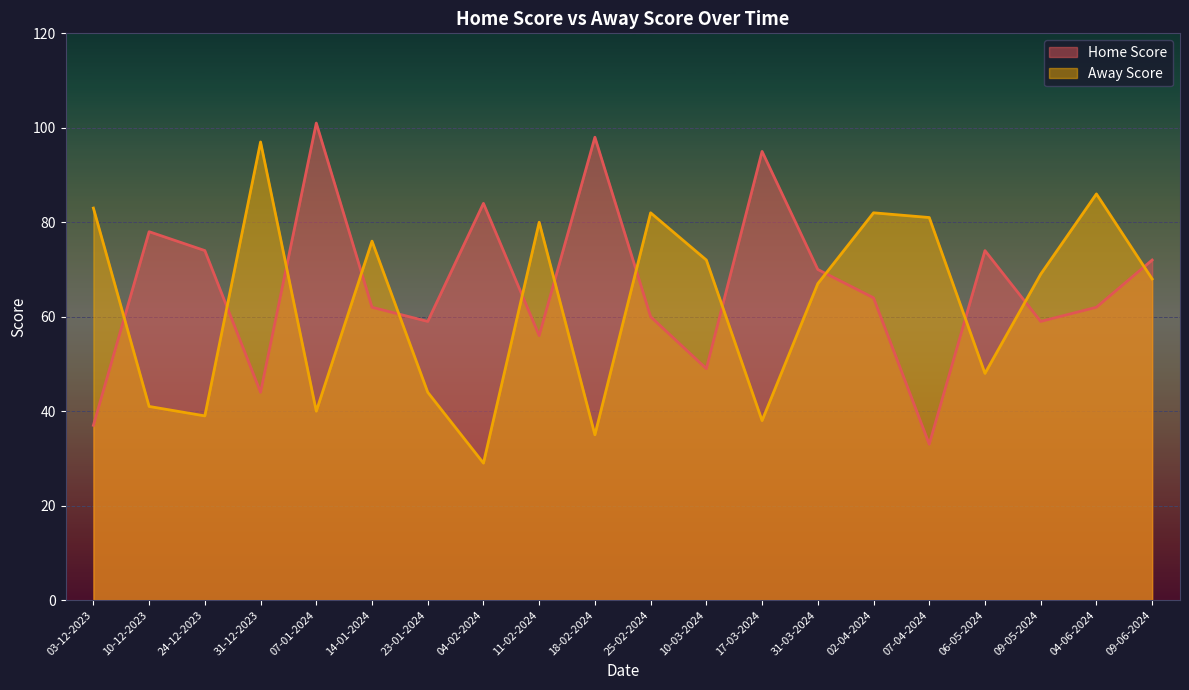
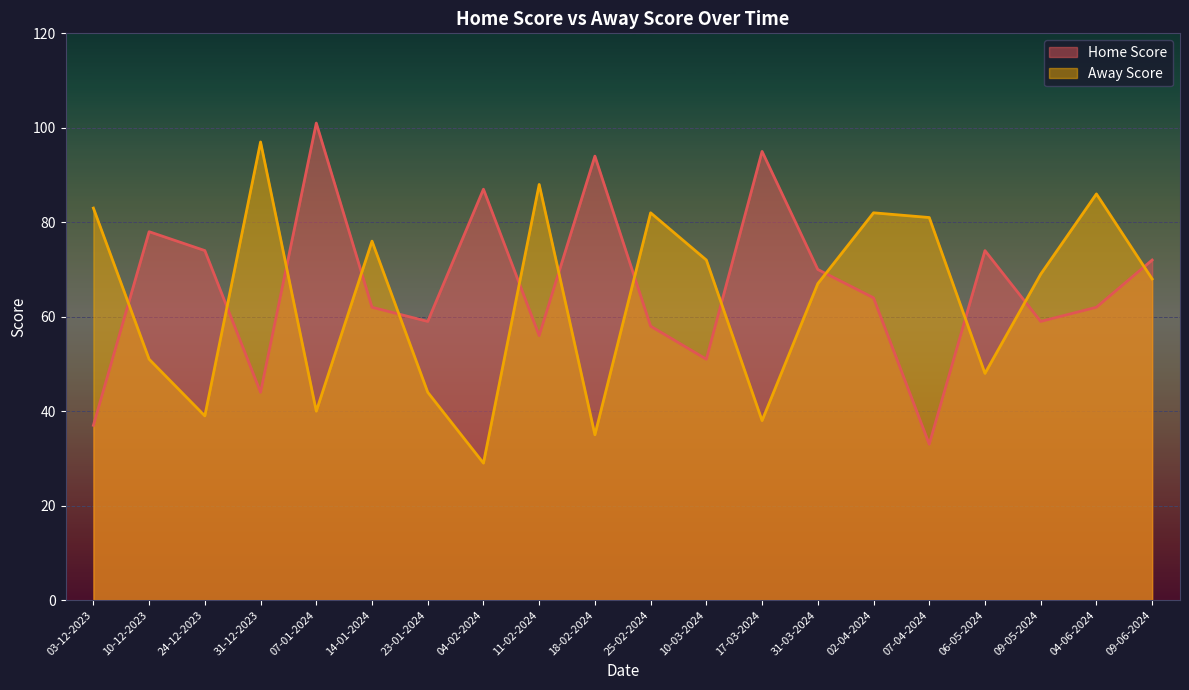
Away Score, 10-12-2023: 41 -> 51
Home Score, 04-02-2024: 84 -> 87
Away Score, 11-02-2024: 80 -> 88
Home Score, 18-02-2024: 98 -> 94
Home Score, 25-02-2024: 60 -> 58
Home Score, 10-03-2024: 49 -> 51
